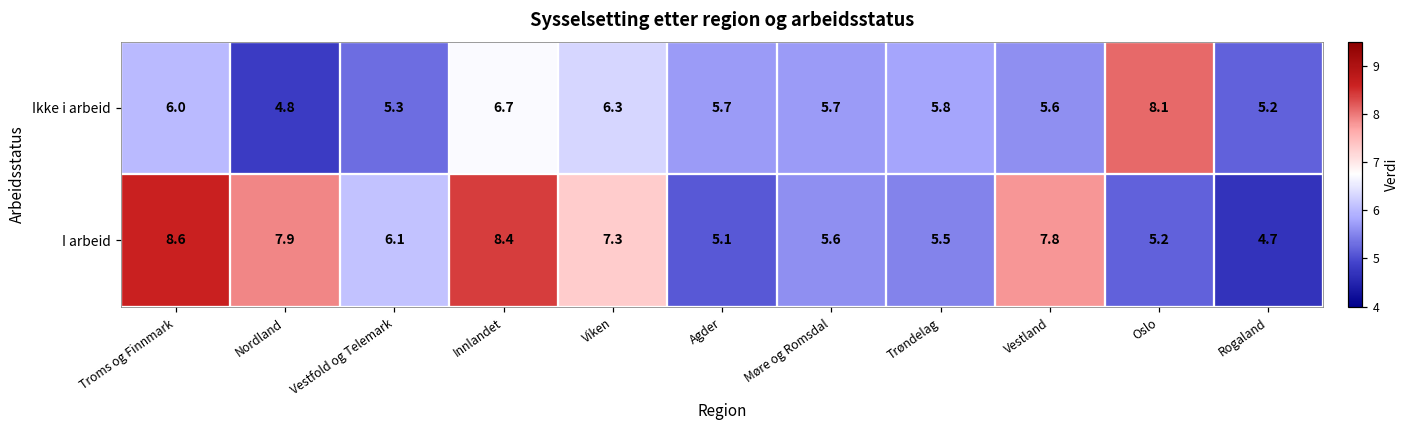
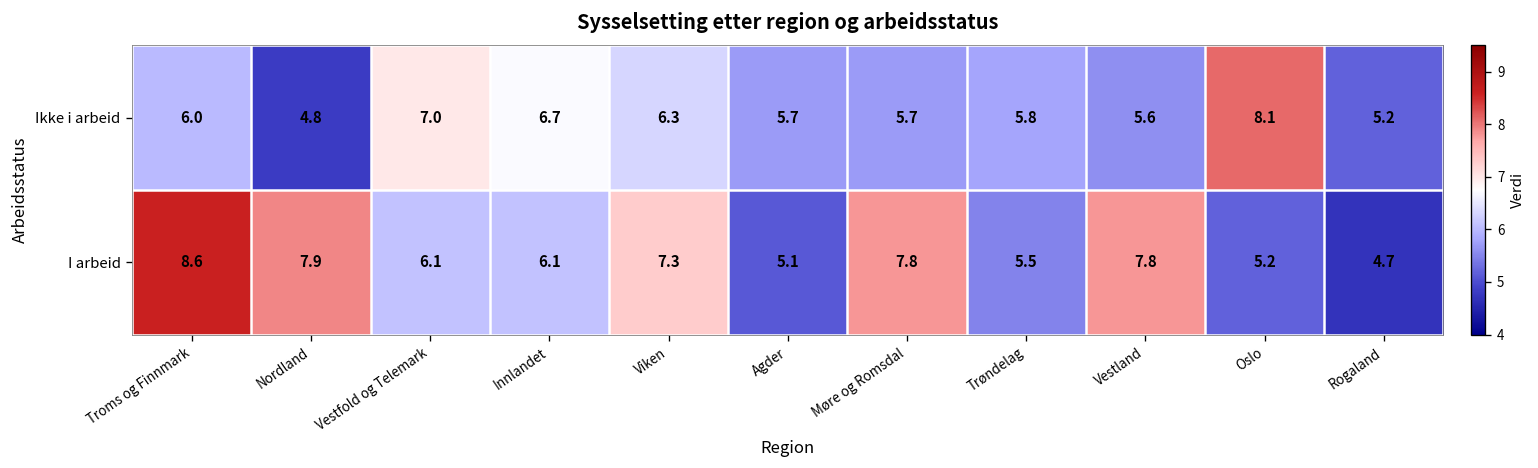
Ikke i arbeid, Vestfold og Telemark: 5.3 -> 7.0
I arbeid, Innlandet: 8.4 -> 6.1
I arbeid, Møre og Romsdal: 5.6 -> 7.8
